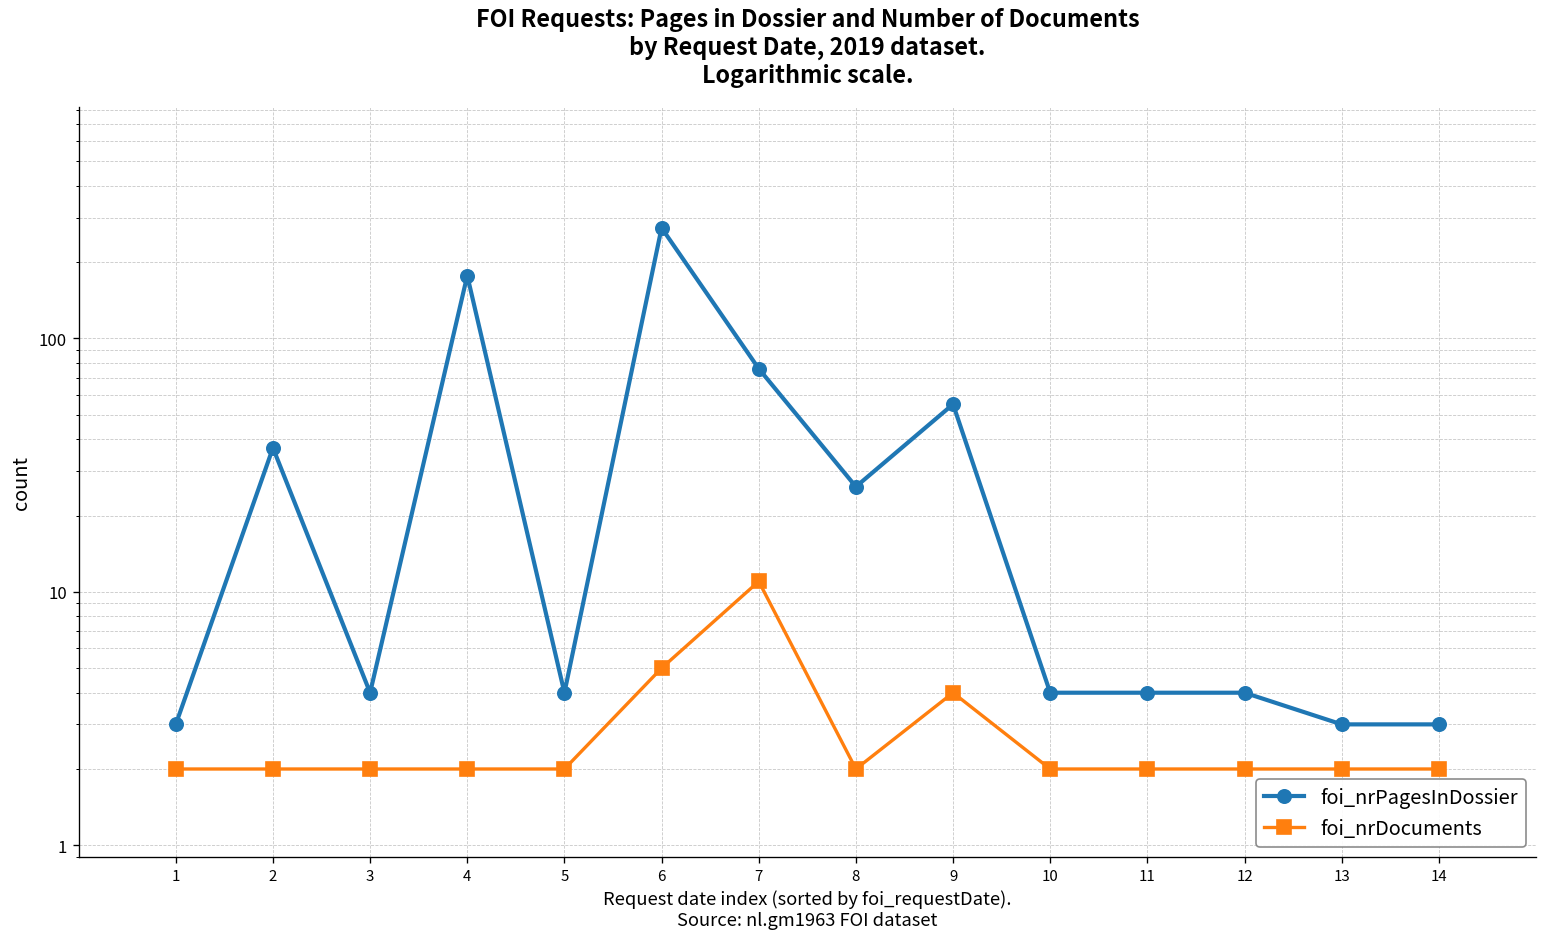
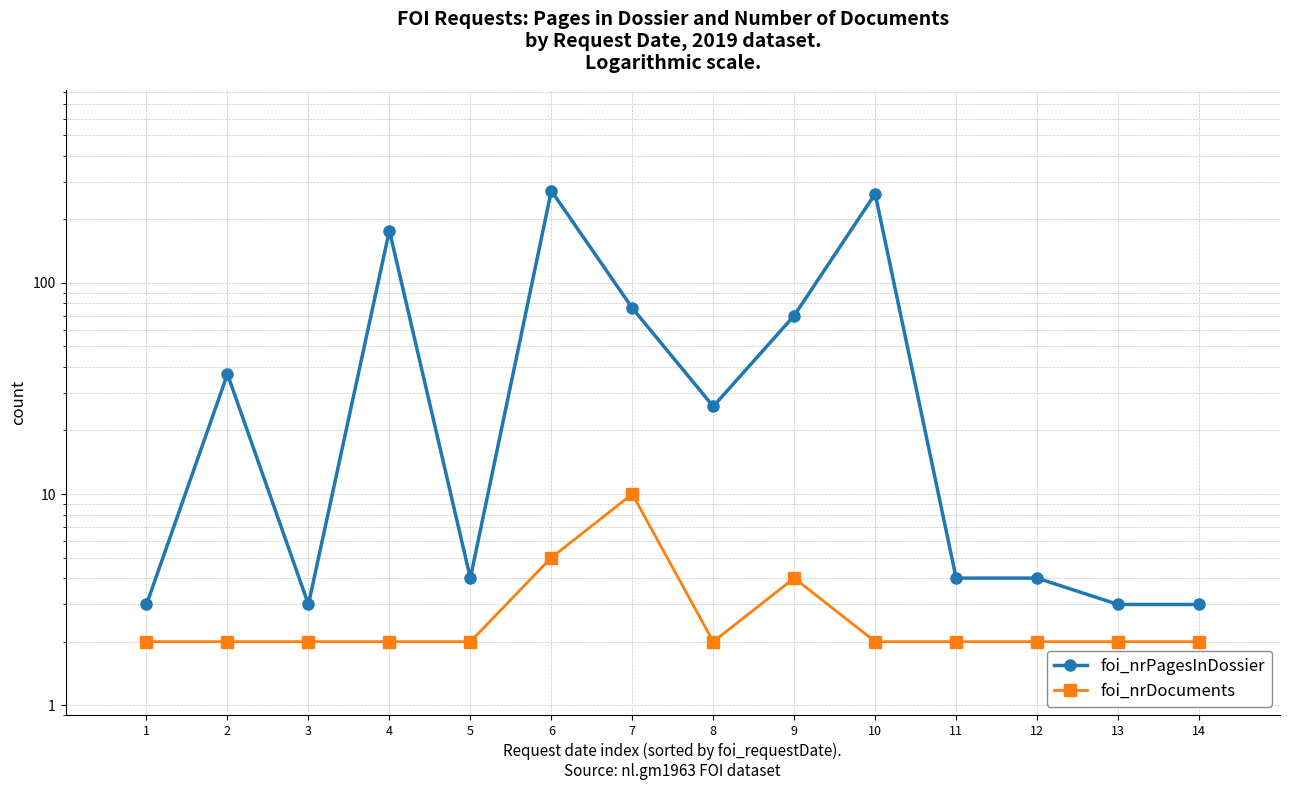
foi_nrPagesInDossier, 3: 4 -> 3
foi_nrDocuments, 7: 11 -> 10
foi_nrPagesInDossier, 9: 55 -> 70
foi_nrPagesInDossier, 10: 4 -> 260
